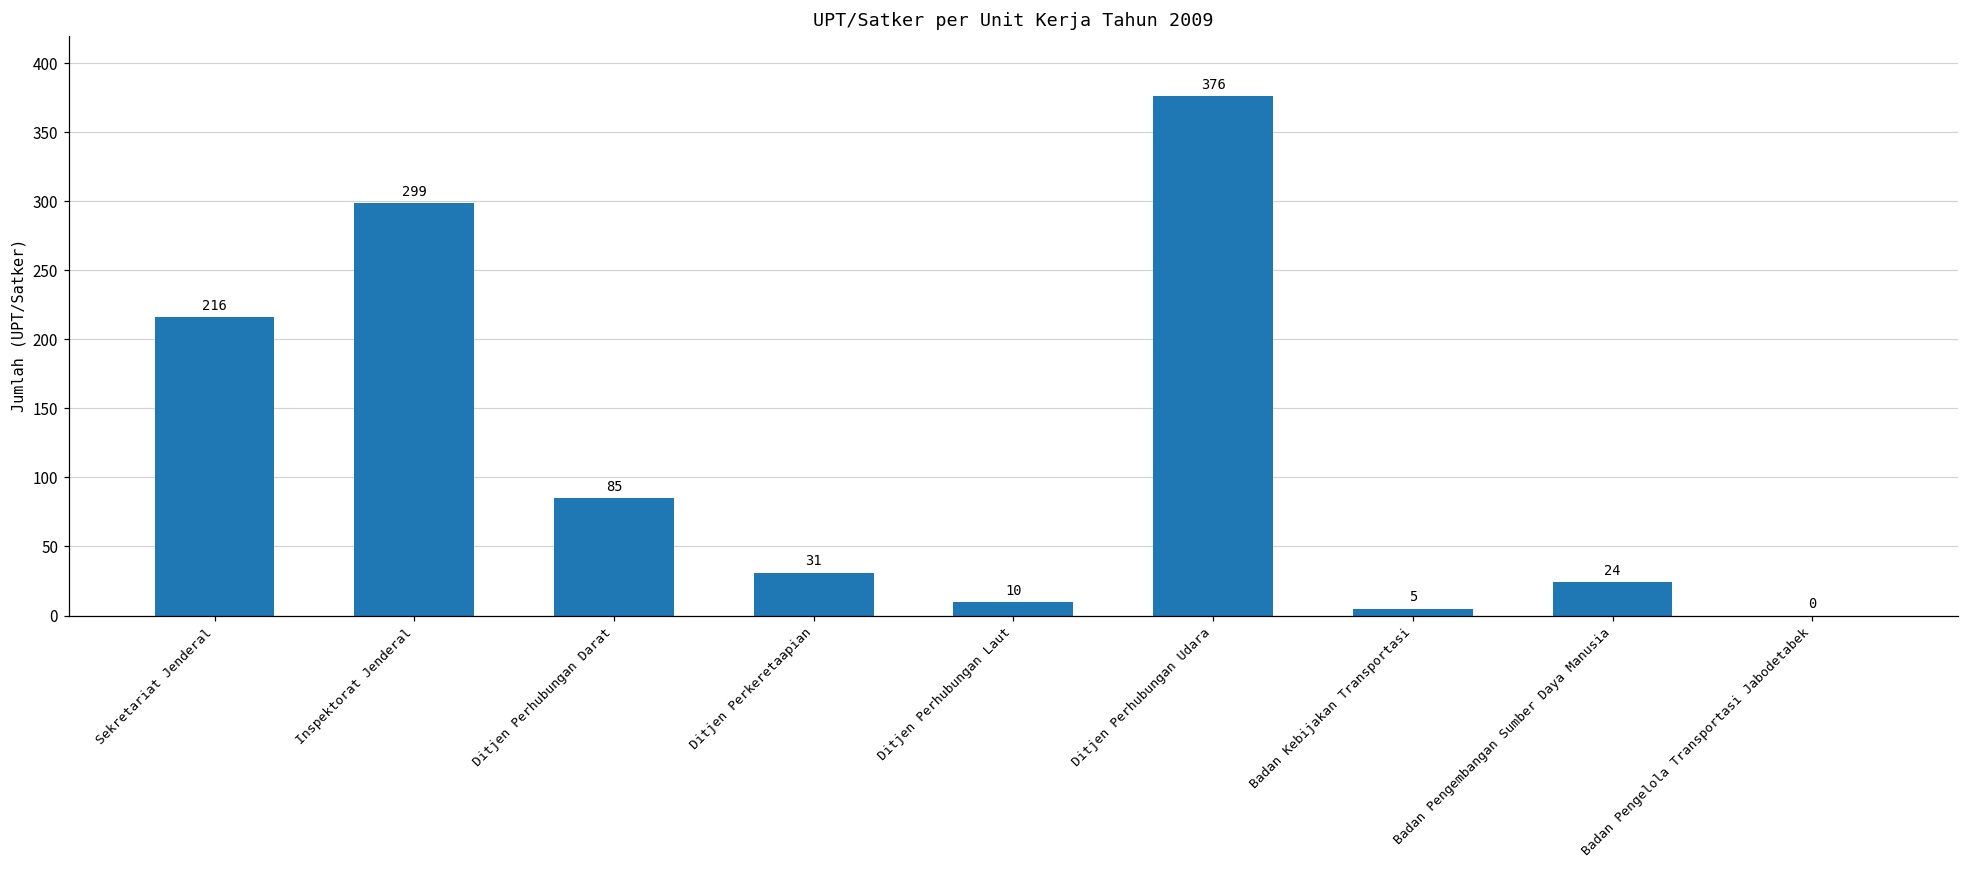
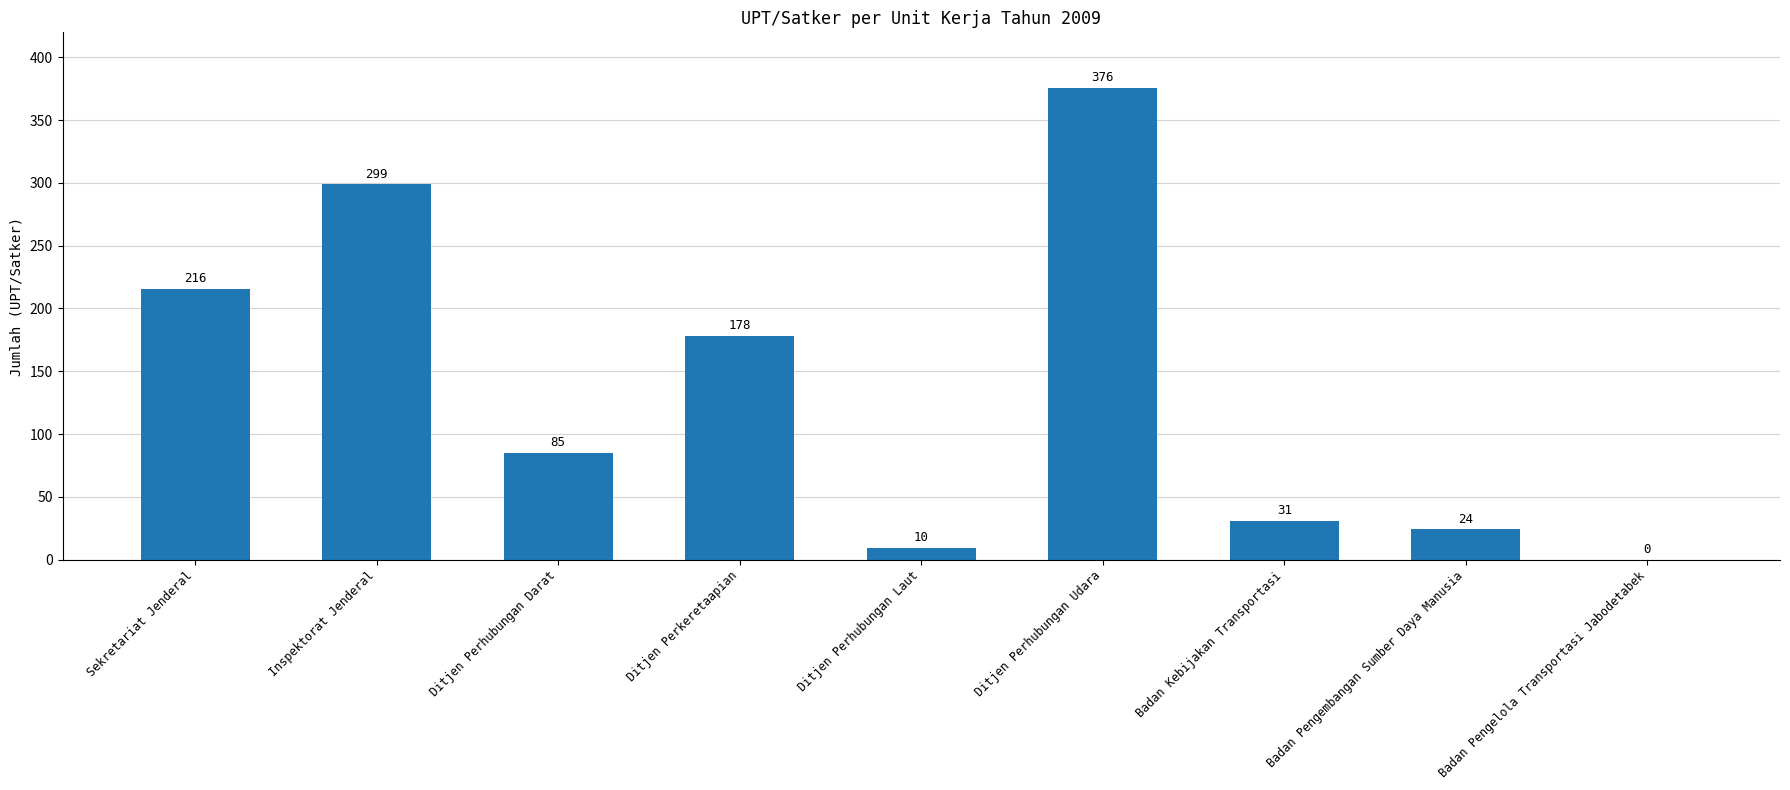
Ditjen Perkeretaapian: 31 -> 178
Badan Kebijakan Transportasi: 5 -> 31
